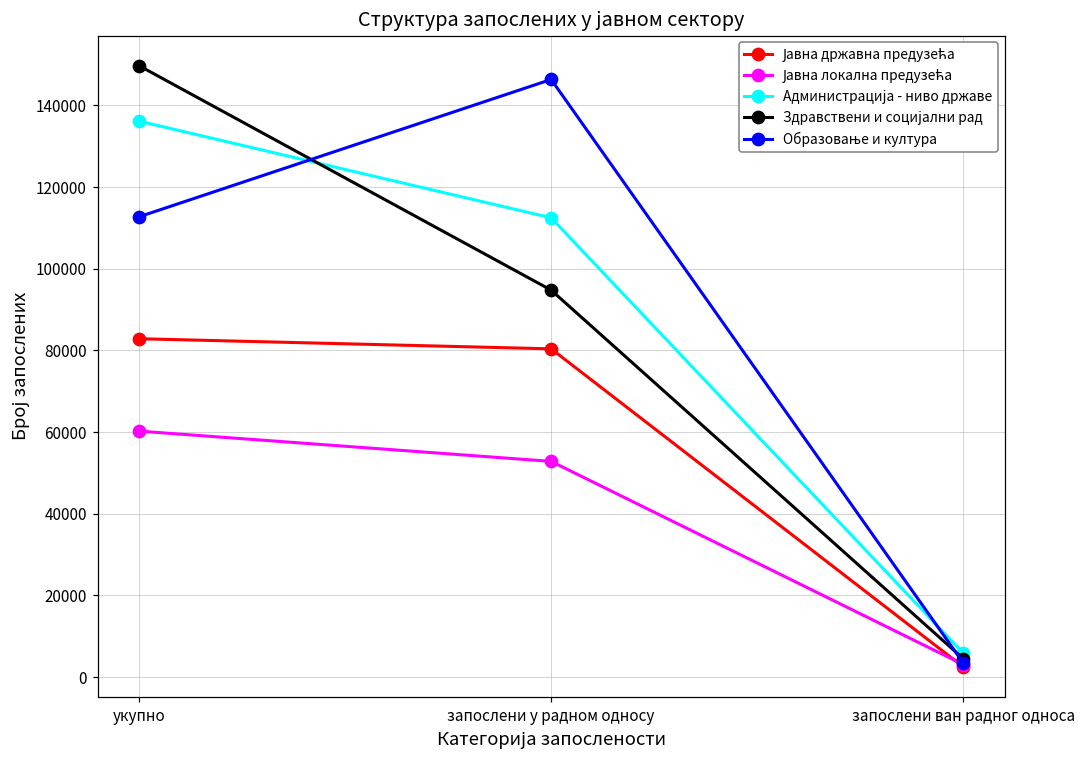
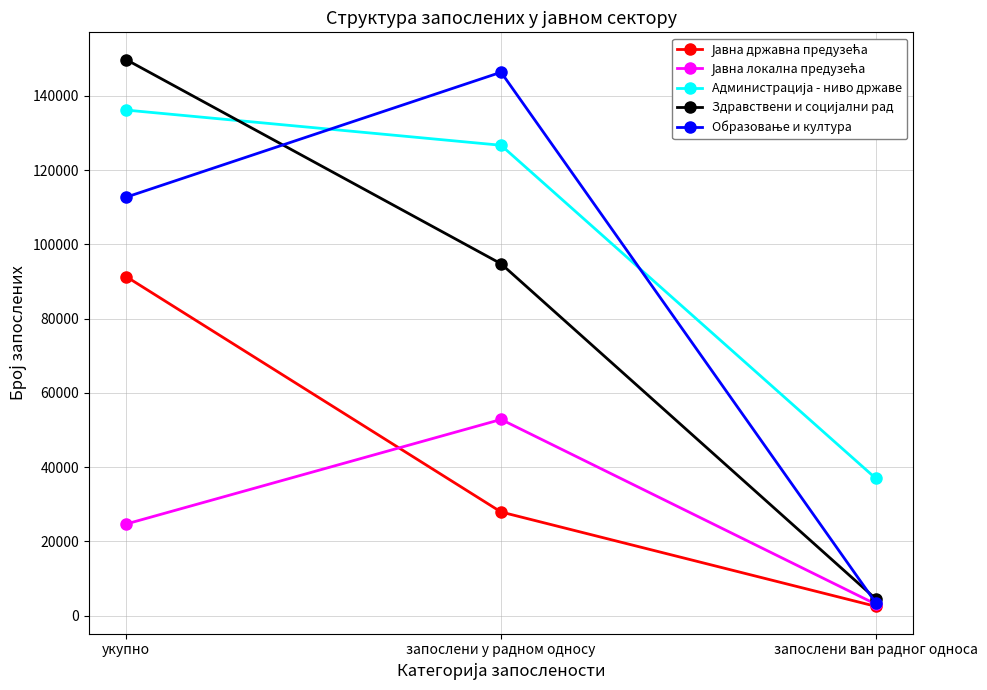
Јавна државна предузећа, укупно: 83000 -> 91000
Јавна локална предузећа, укупно: 60000 -> 25000
Јавна државна предузећа, запослени у радном односу: 80000 -> 28000
Администрација - ниво државе, запослени у радном односу: 112000 -> 127000
Администрација - ниво државе, запослени ван радног односа: 6000 -> 37000
